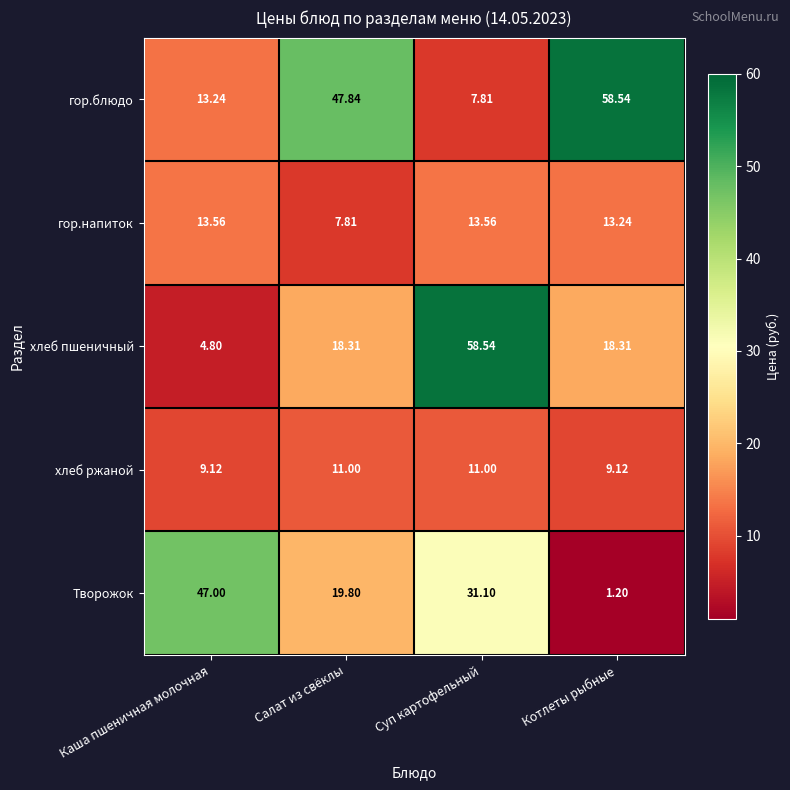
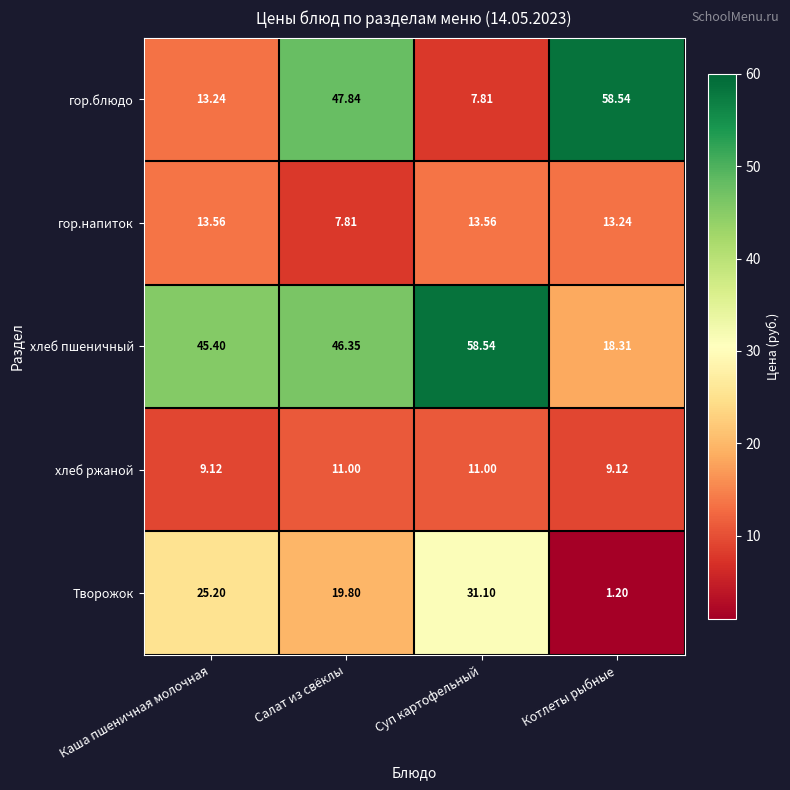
хлеб пшеничный, Каша пшеничная молочная: 4.80 -> 45.40
хлеб пшеничный, Салат из свёклы: 18.31 -> 46.35
Творожок, Каша пшеничная молочная: 47.00 -> 25.20
